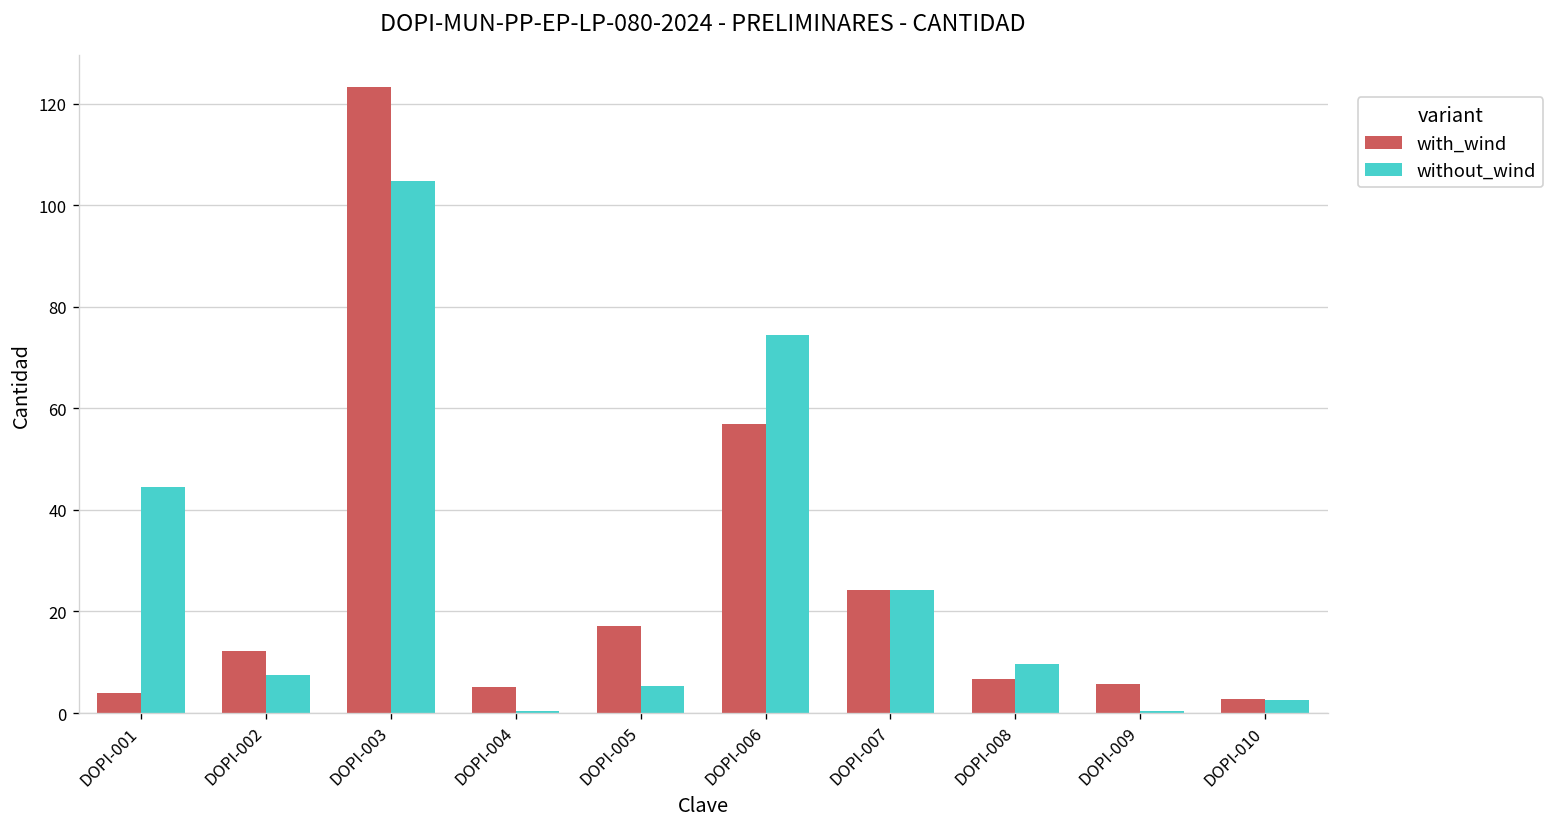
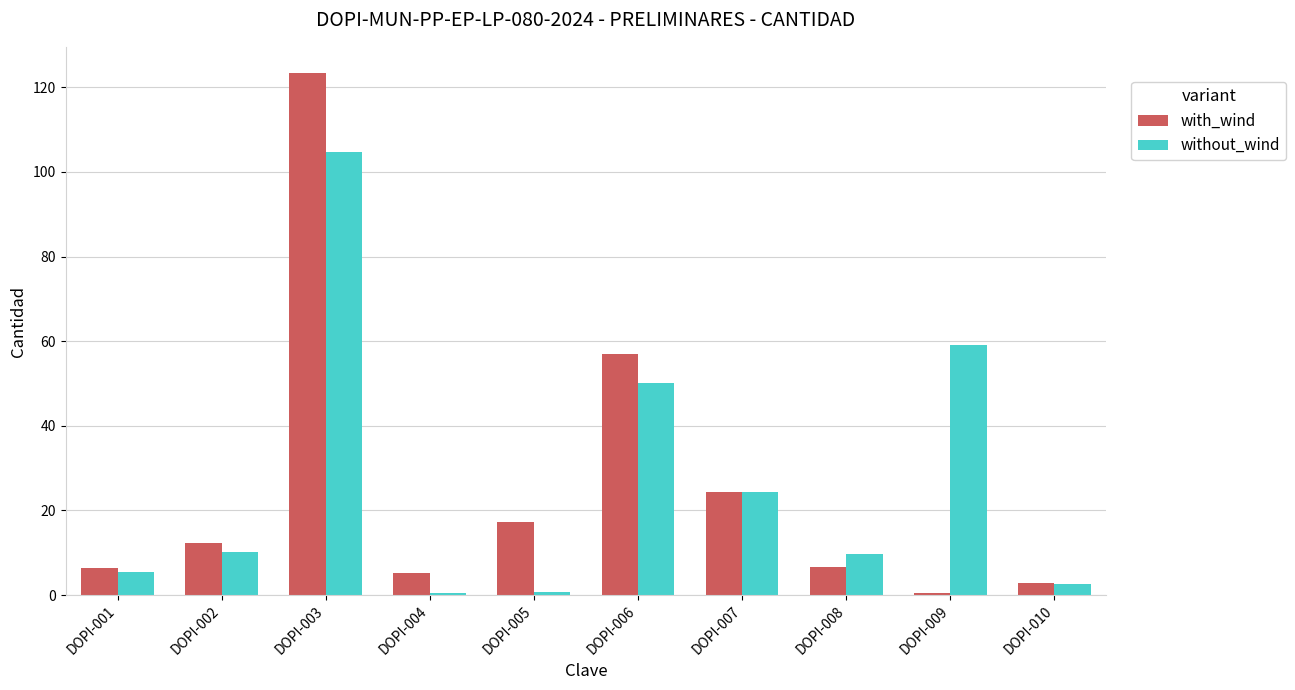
with_wind, DOPI-001: 4 -> 6
without_wind, DOPI-001: 45 -> 6
without_wind, DOPI-002: 8 -> 10
without_wind, DOPI-005: 5 -> 1
without_wind, DOPI-006: 75 -> 50
with_wind, DOPI-009: 6 -> 1
without_wind, DOPI-009: 0 -> 59
